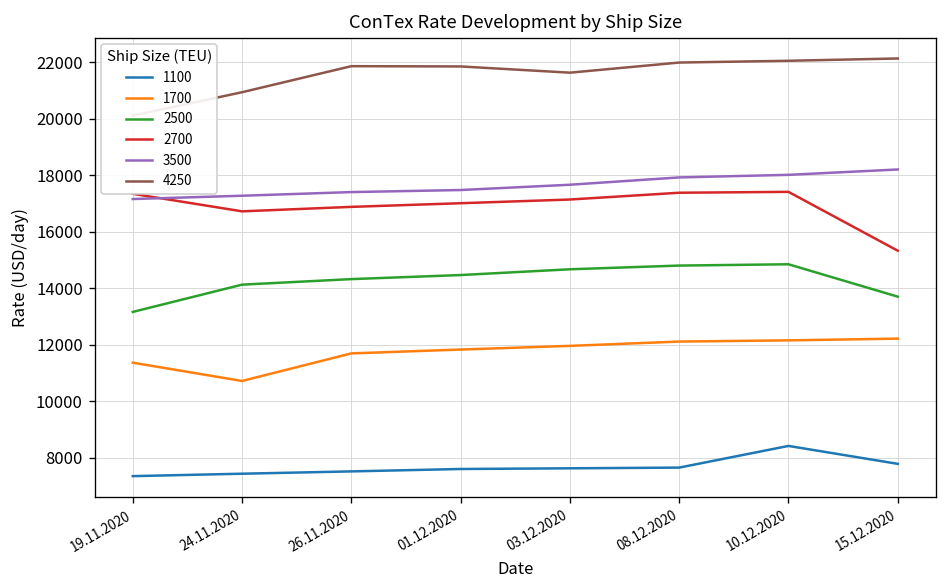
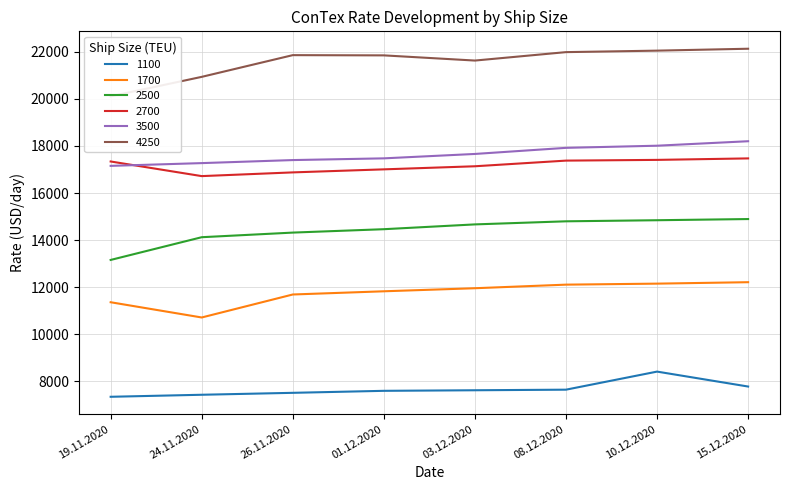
2500, 15.12.2020: 13700 -> 14900
2700, 15.12.2020: 15300 -> 17500
